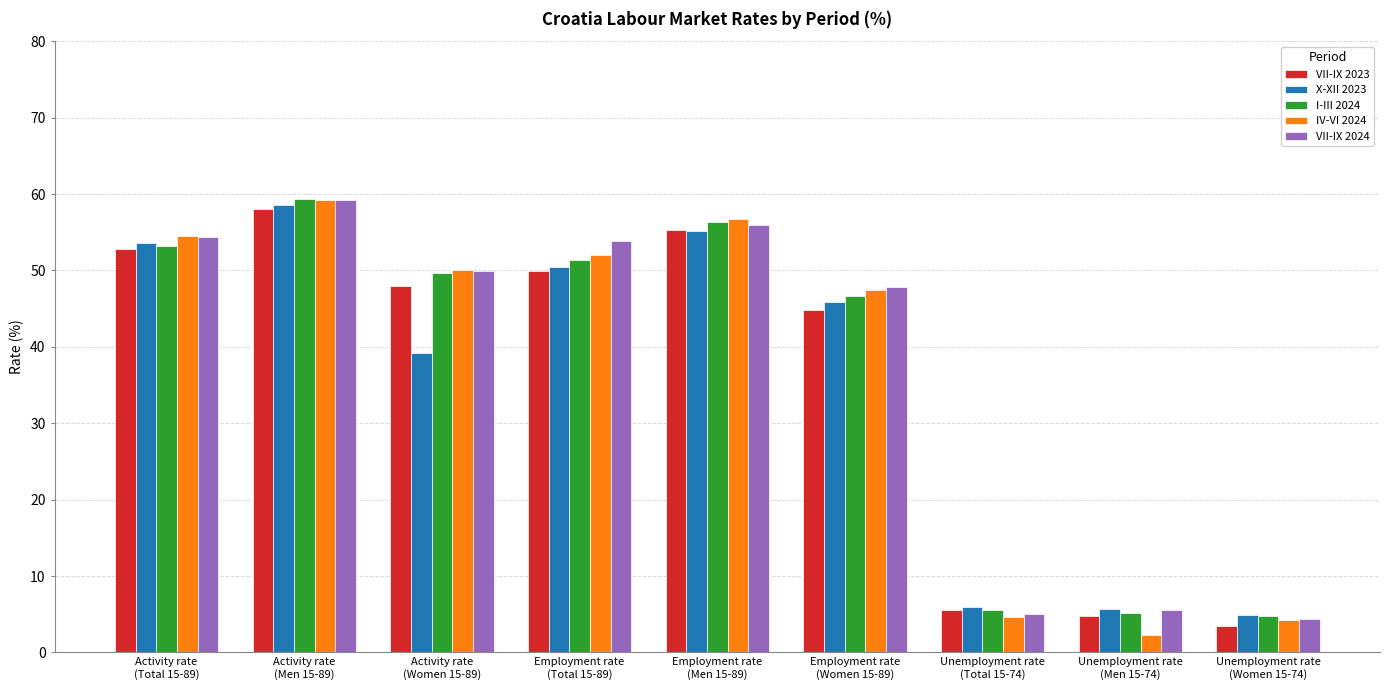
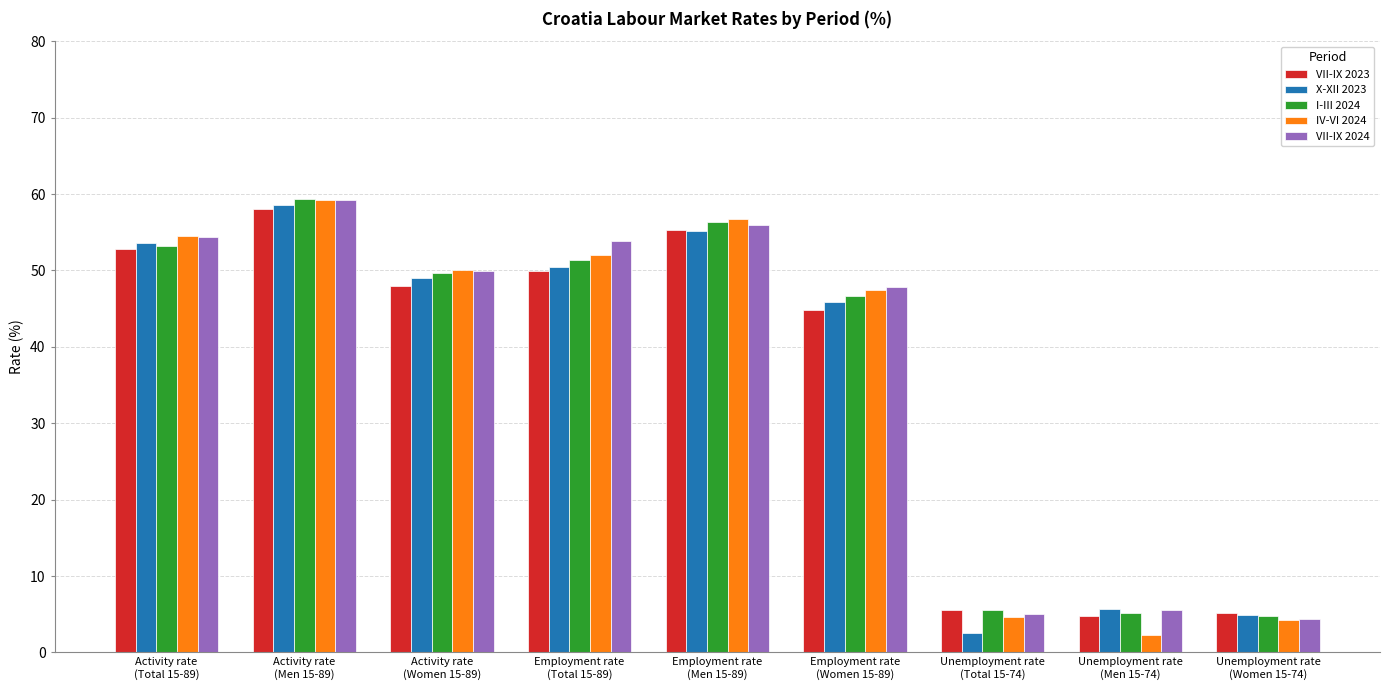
X-XII 2023, Activity rate (Women 15-89): 39 -> 49
X-XII 2023, Unemployment rate (Total 15-74): 6 -> 3
VII-IX 2023, Unemployment rate (Women 15-74): 3 -> 5
